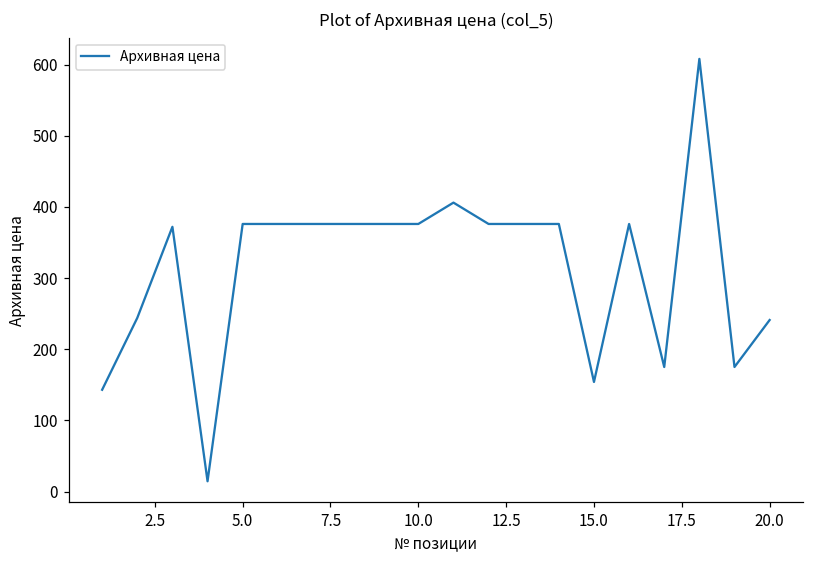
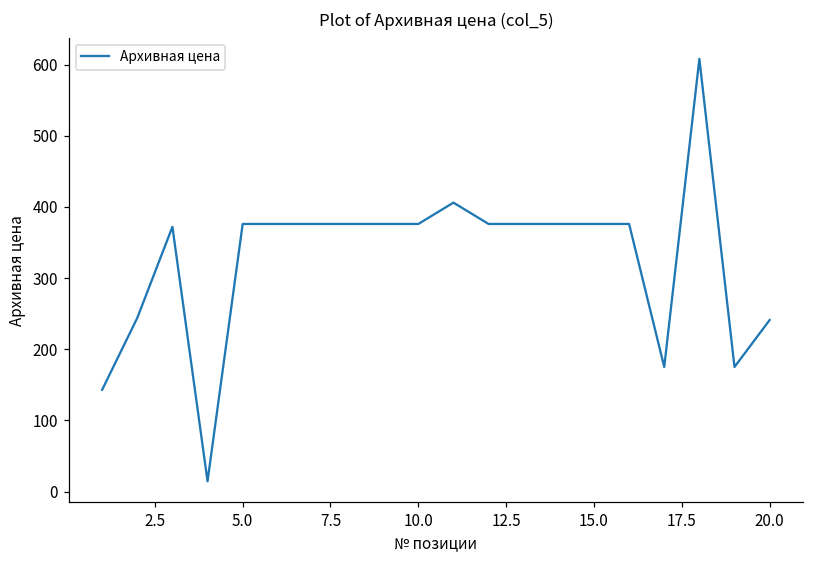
15.0: 150 -> 380
